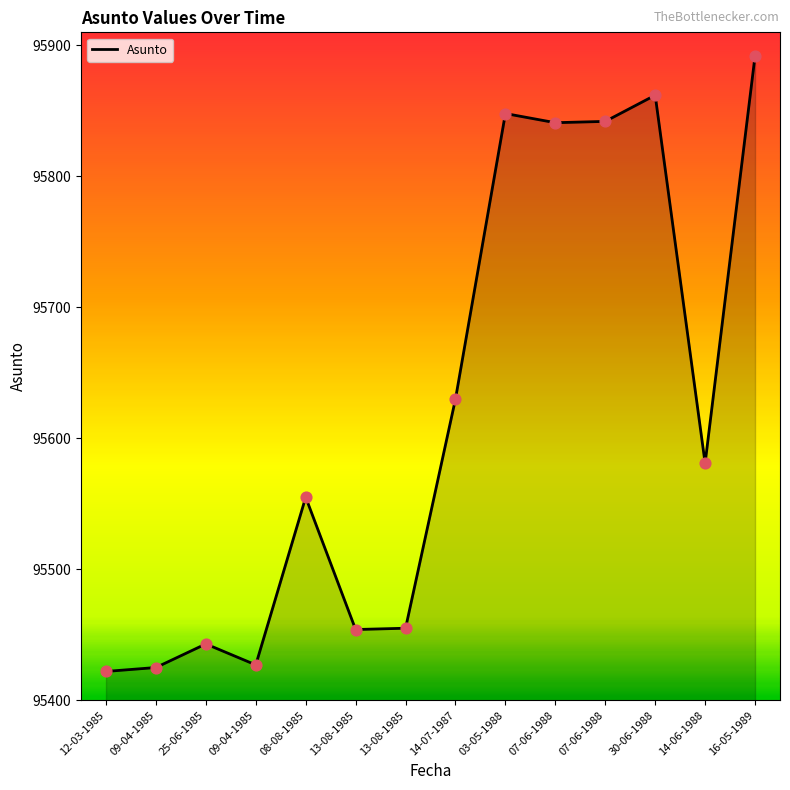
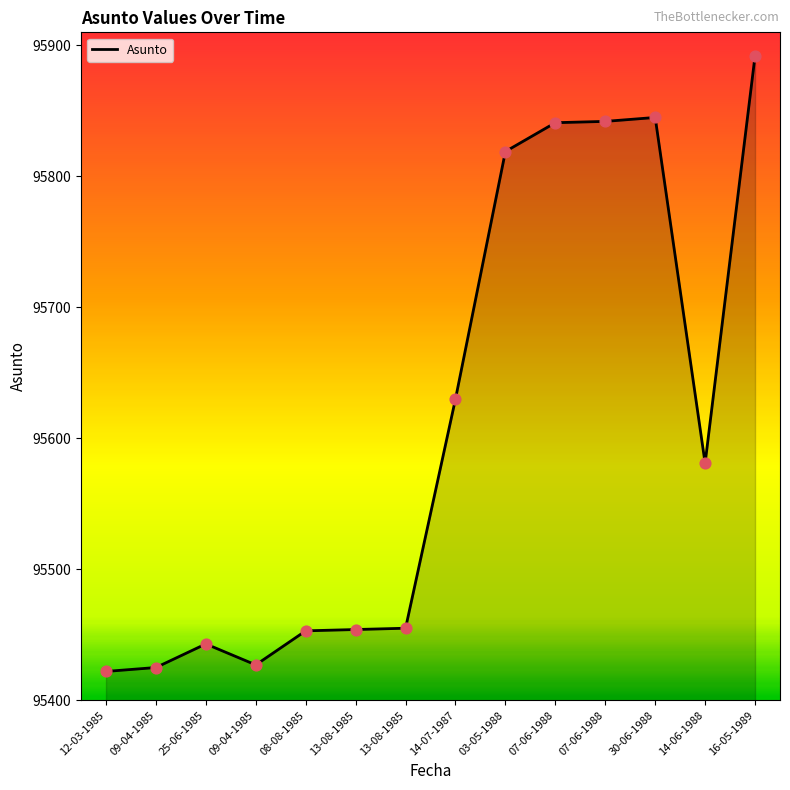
08-08-1985: 95555 -> 95453
03-05-1988: 95848 -> 95819
30-06-1988: 95862 -> 95845
